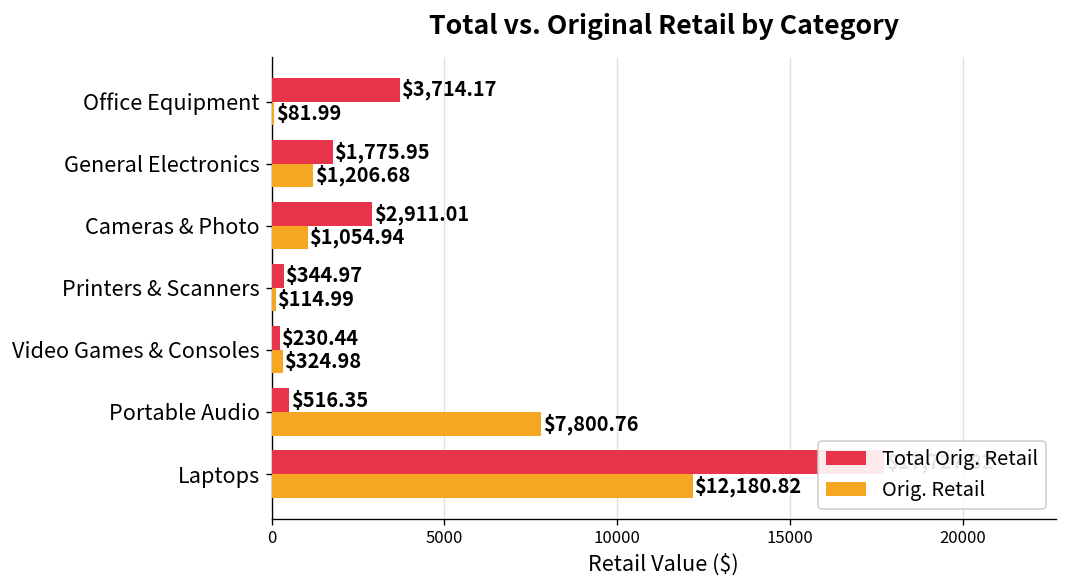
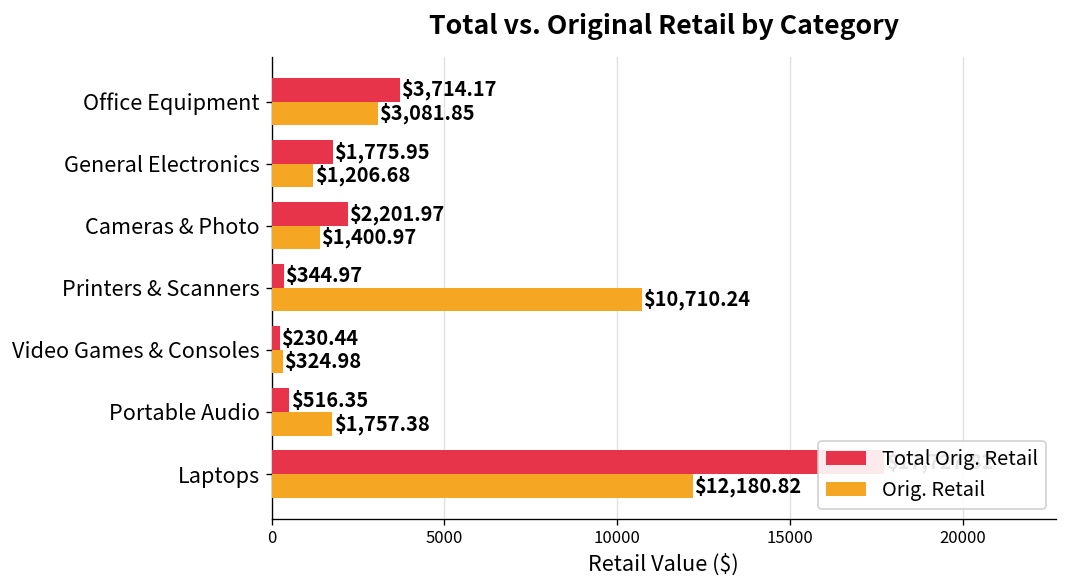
Orig. Retail, Office Equipment: $81.99 -> $3,081.85
Total Orig. Retail, Cameras & Photo: $2,911.01 -> $2,201.97
Orig. Retail, Cameras & Photo: $1,054.94 -> $1,400.97
Orig. Retail, Printers & Scanners: $114.99 -> $10,710.24
Orig. Retail, Portable Audio: $7,800.76 -> $1,757.38
